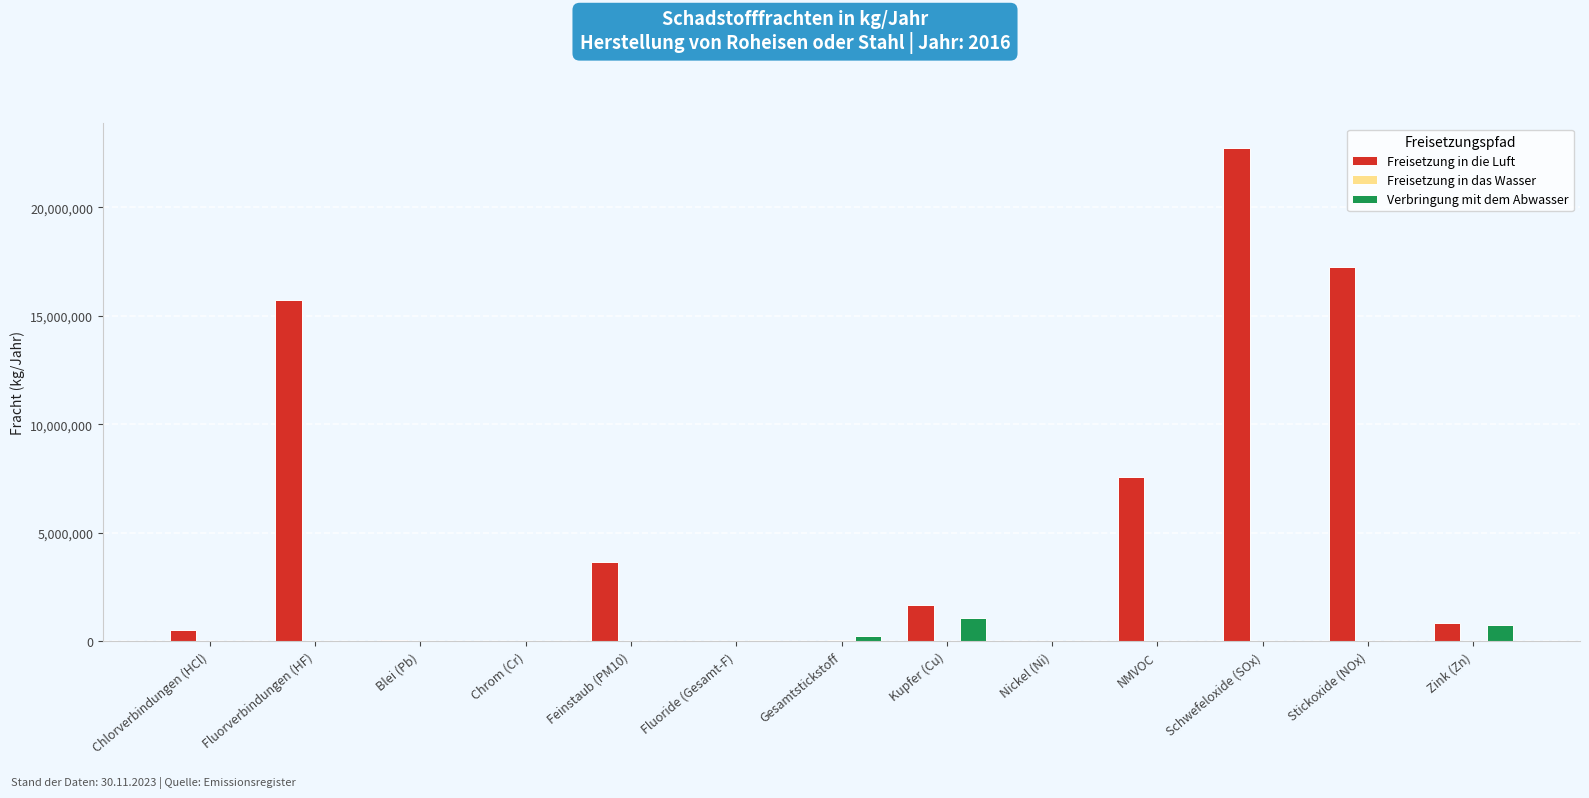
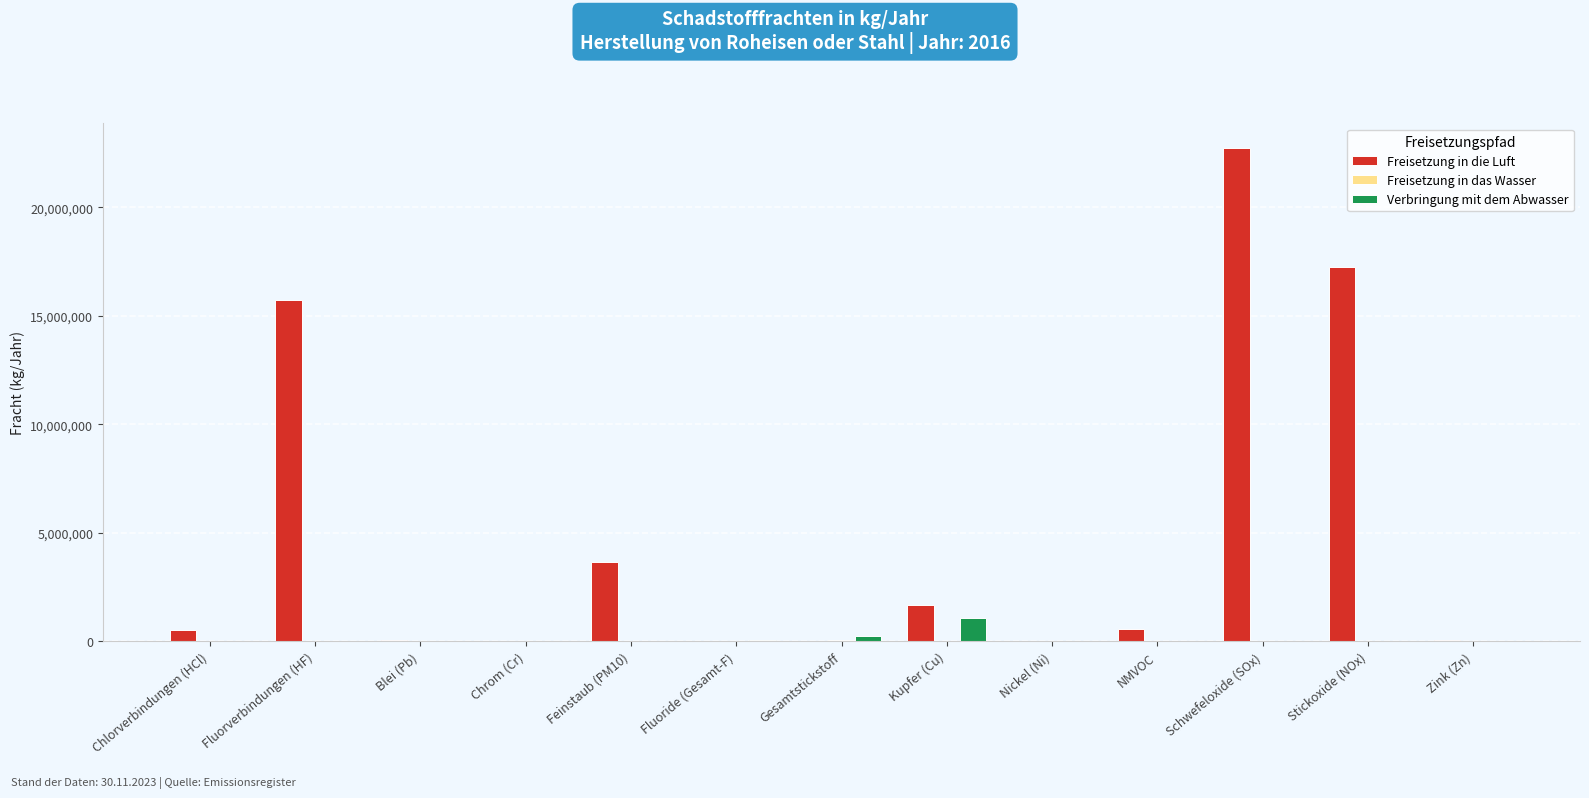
Freisetzung in die Luft, NMVOC: 7,600,000 -> 600,000
Freisetzung in die Luft, Zink (Zn): 800,000 -> 0
Verbringung mit dem Abwasser, Zink (Zn): 800,000 -> 0
